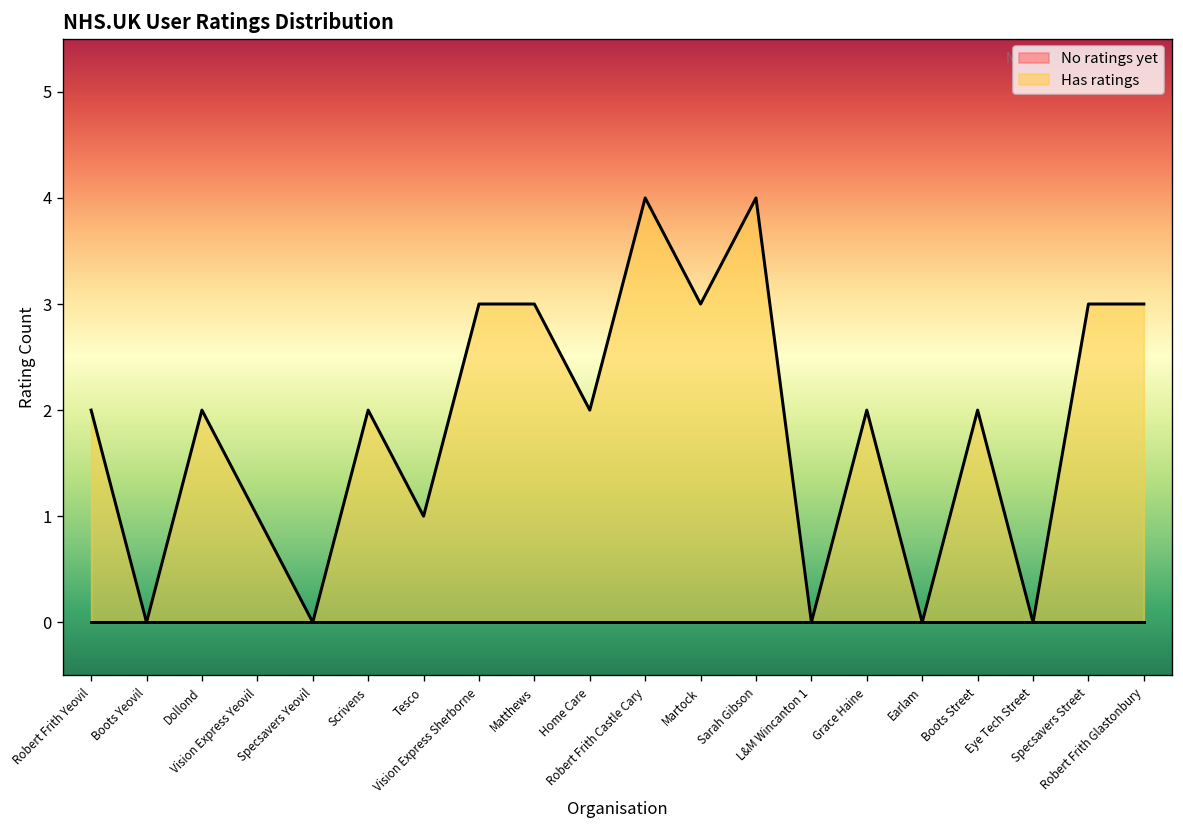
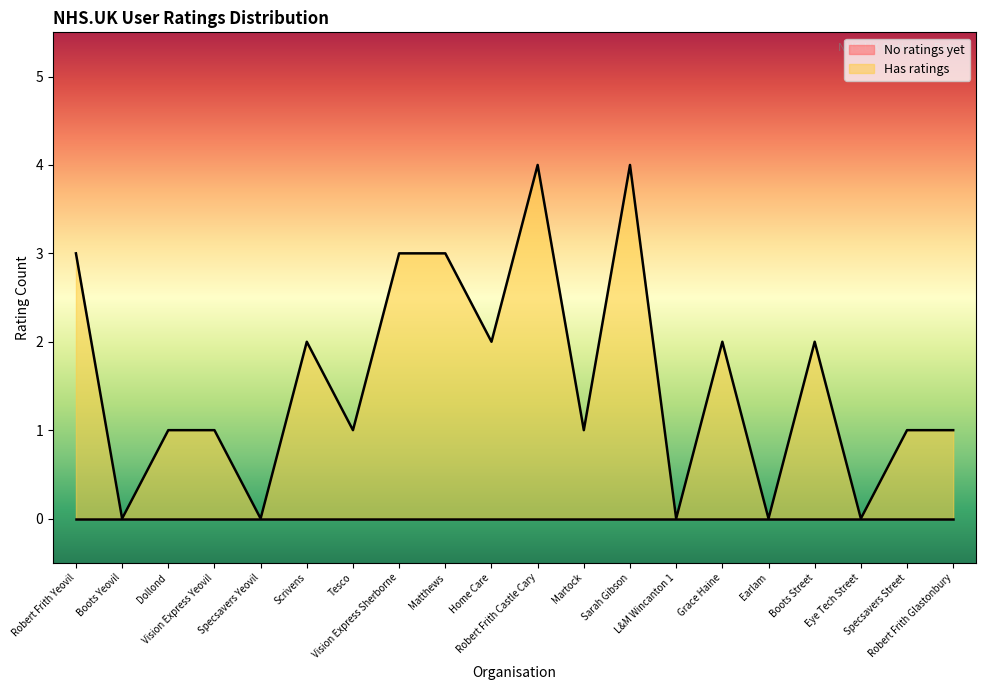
Has ratings, Robert Frith Yeovil: 2 -> 3
Has ratings, Dollond: 2 -> 1
Has ratings, Martock: 3 -> 1
Has ratings, Specsavers Street: 3 -> 1
Has ratings, Robert Frith Glastonbury: 3 -> 1
